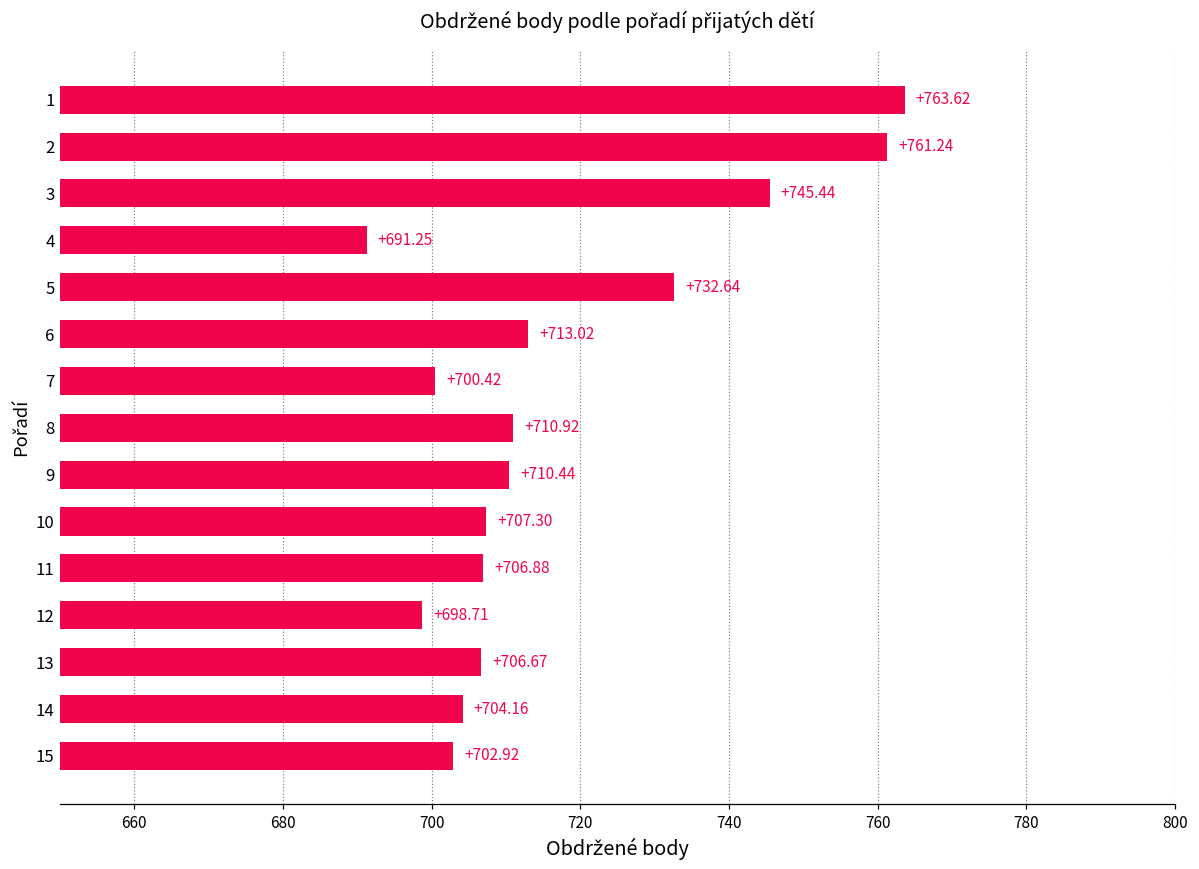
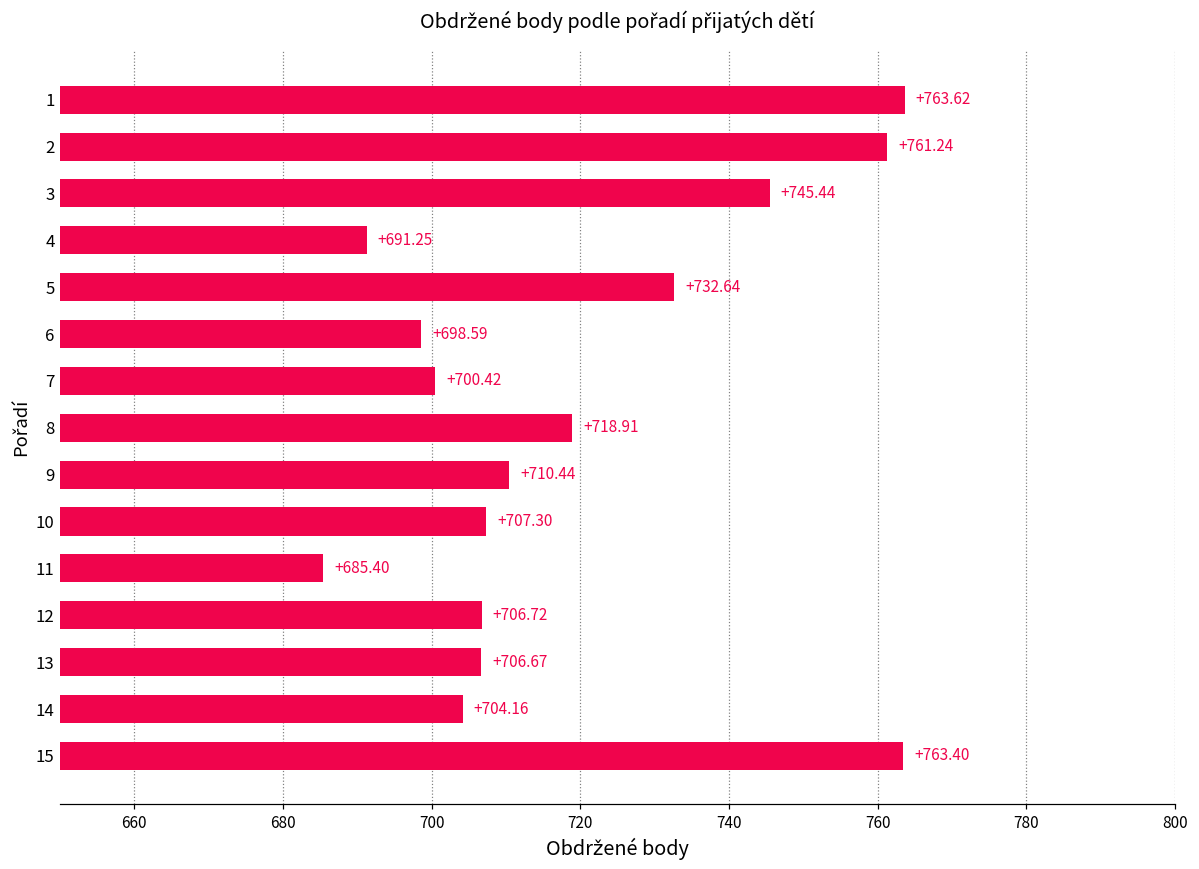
6: +713.02 -> +698.59
8: +710.92 -> +718.91
11: +706.88 -> +685.40
12: +698.71 -> +706.72
15: +702.92 -> +763.40
